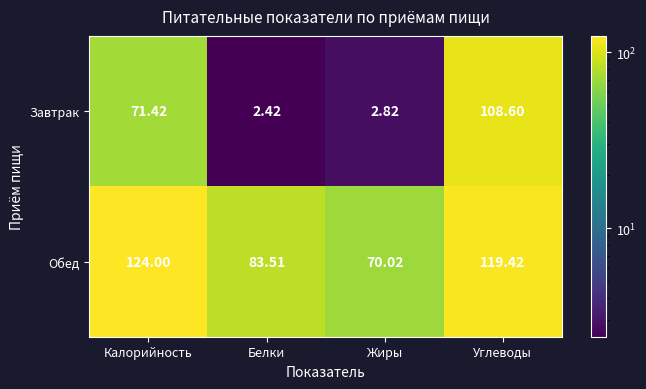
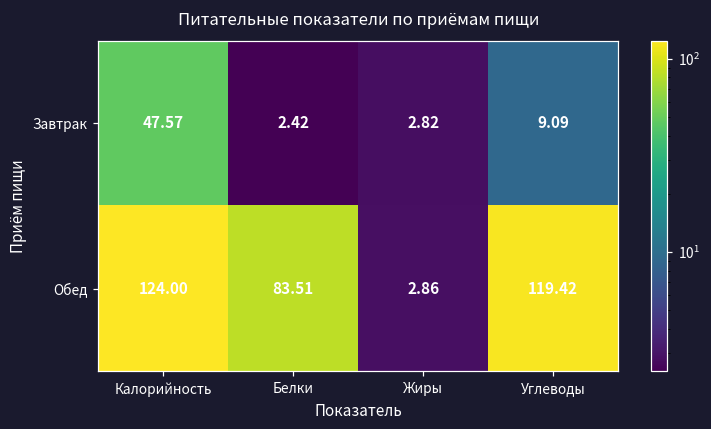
Завтрак, Калорийность: 71.42 -> 47.57
Завтрак, Углеводы: 108.60 -> 9.09
Обед, Жиры: 70.02 -> 2.86
